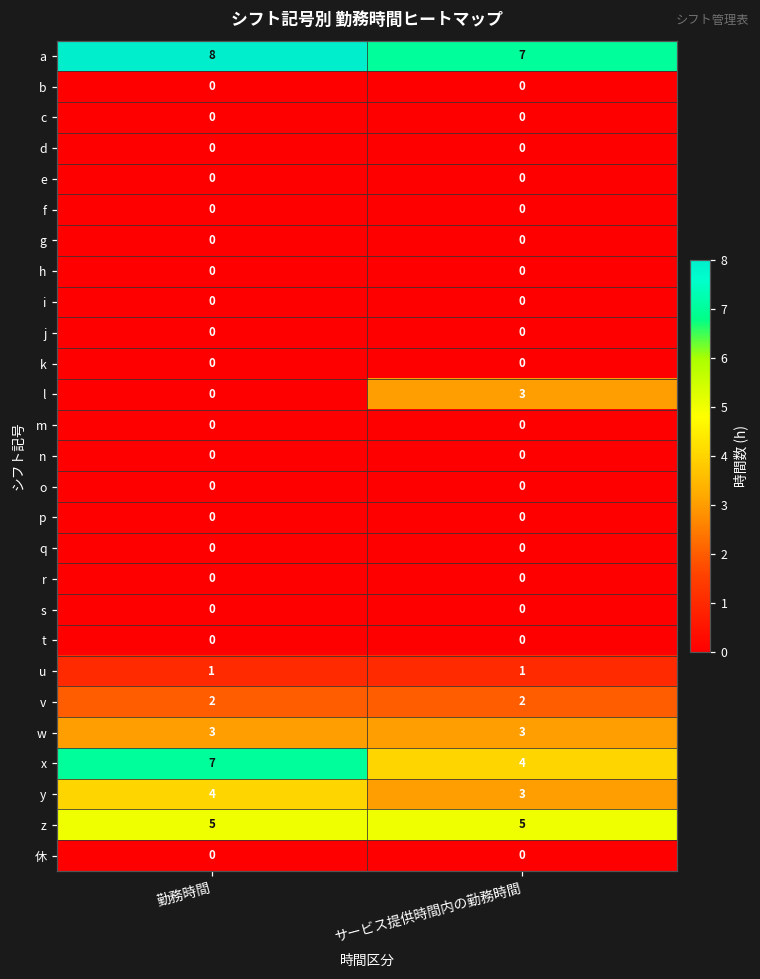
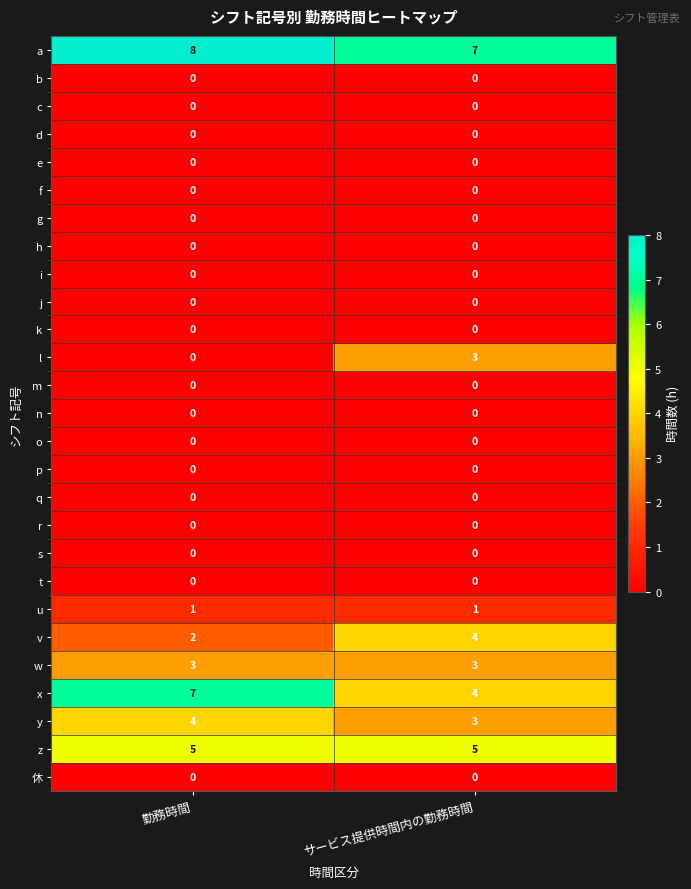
v, サービス提供時間内の勤務時間: 2 -> 4
